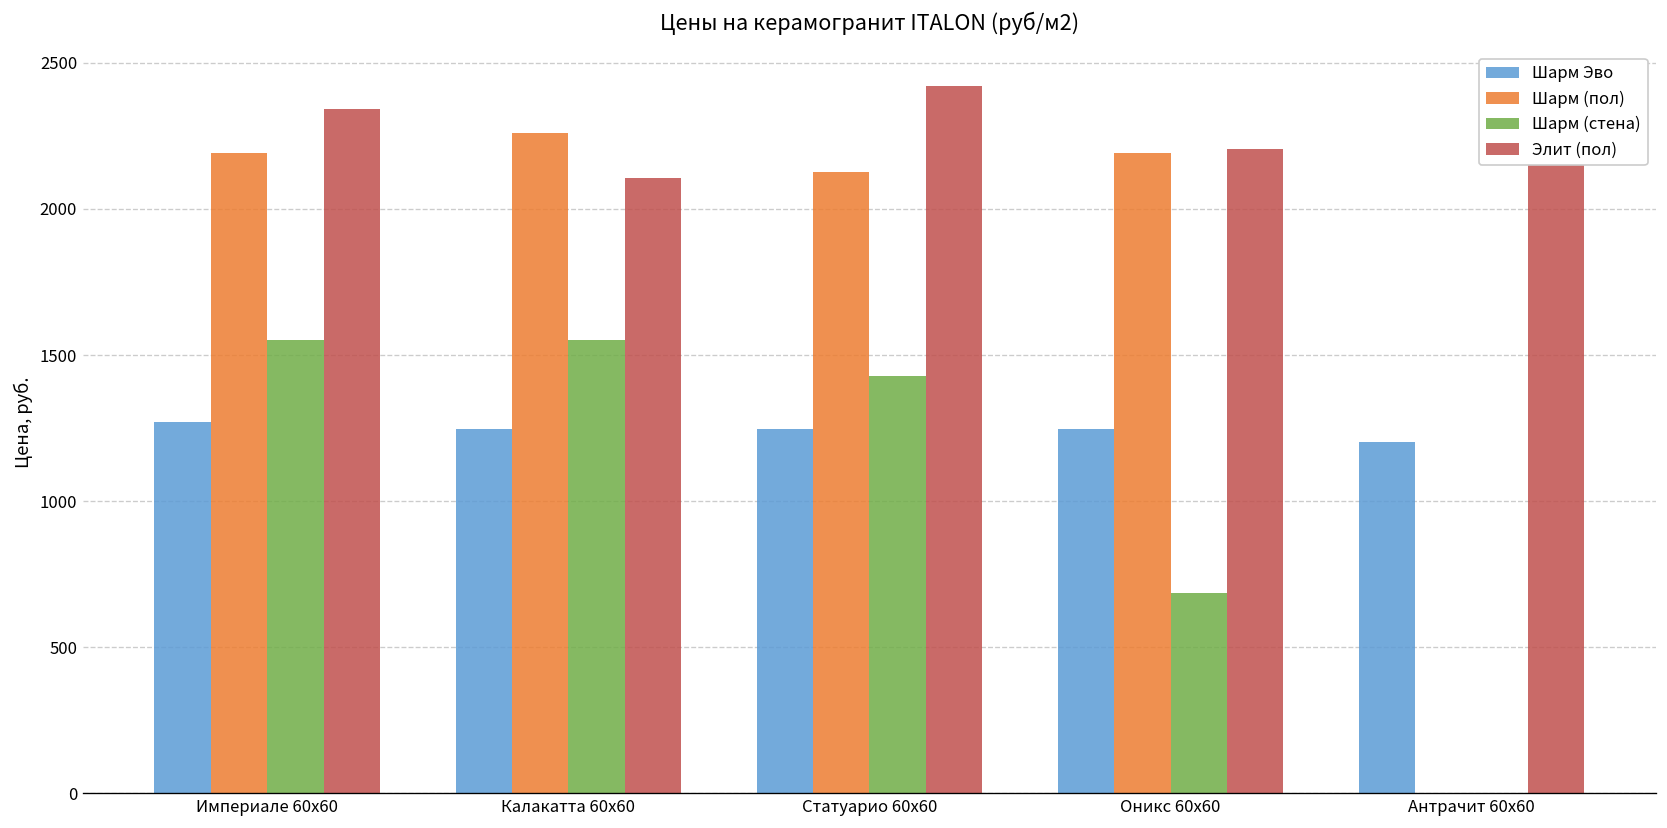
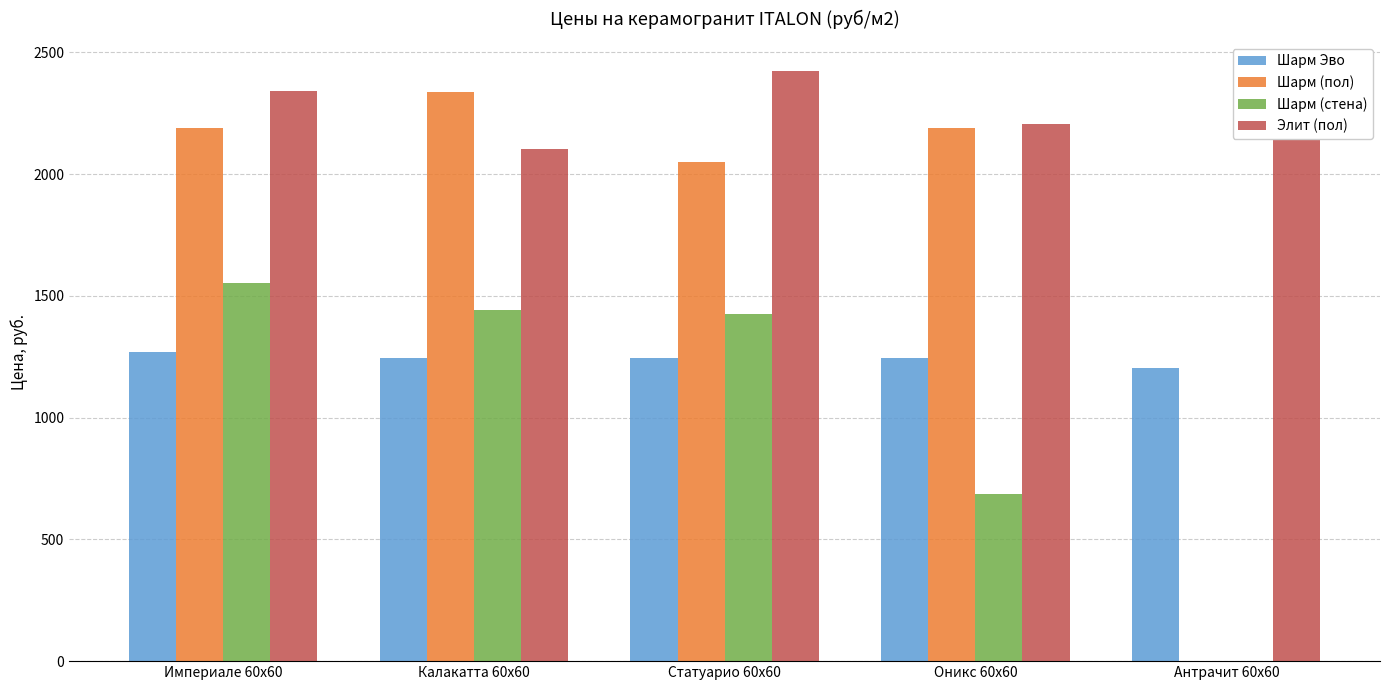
Шарм (пол), Калакатта 60х60: 2260 -> 2340
Шарм (стена), Калакатта 60х60: 1550 -> 1440
Шарм (пол), Статуарио 60х60: 2130 -> 2050
